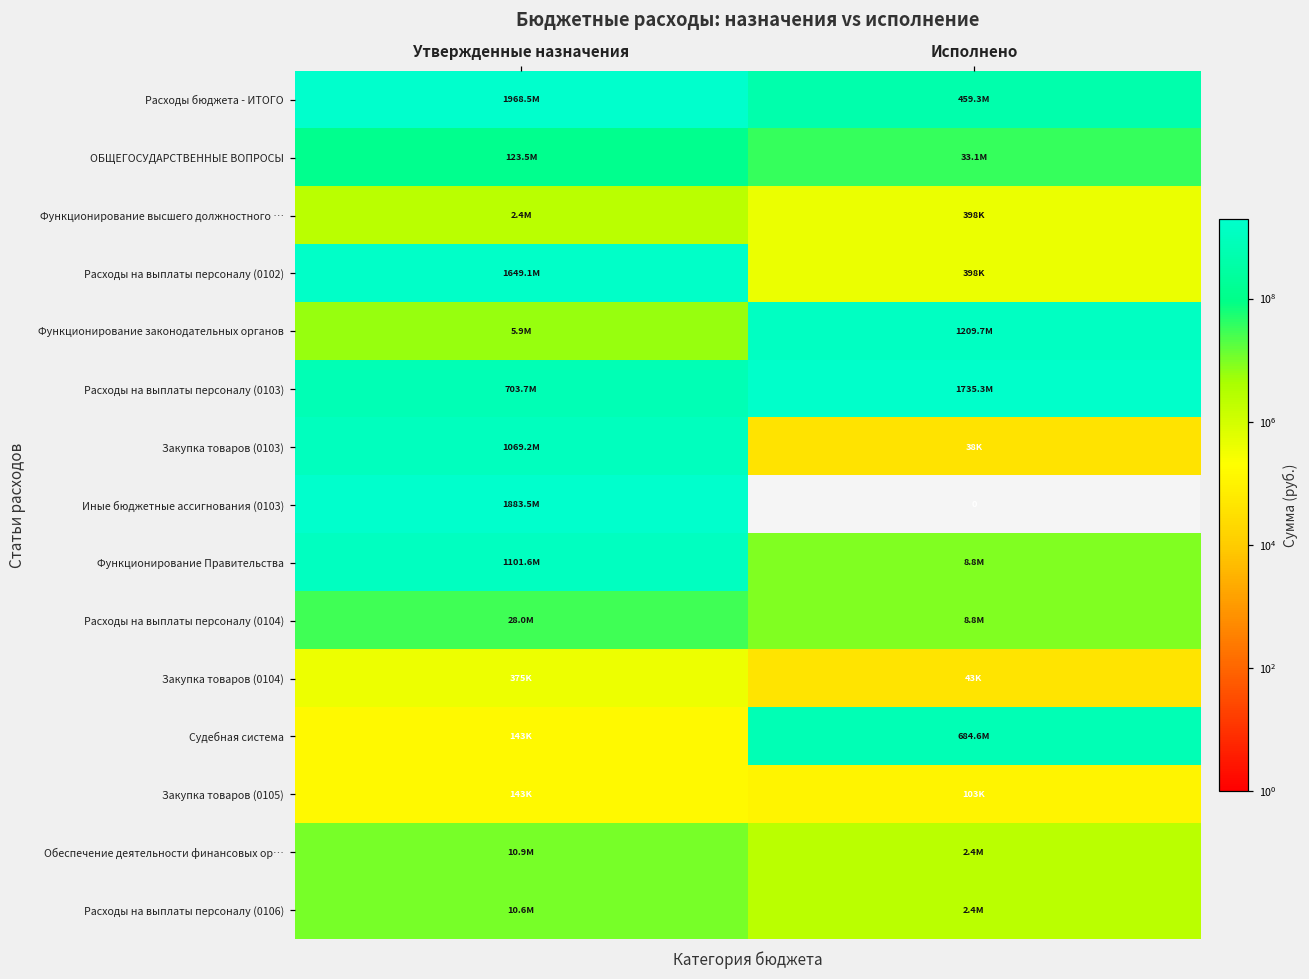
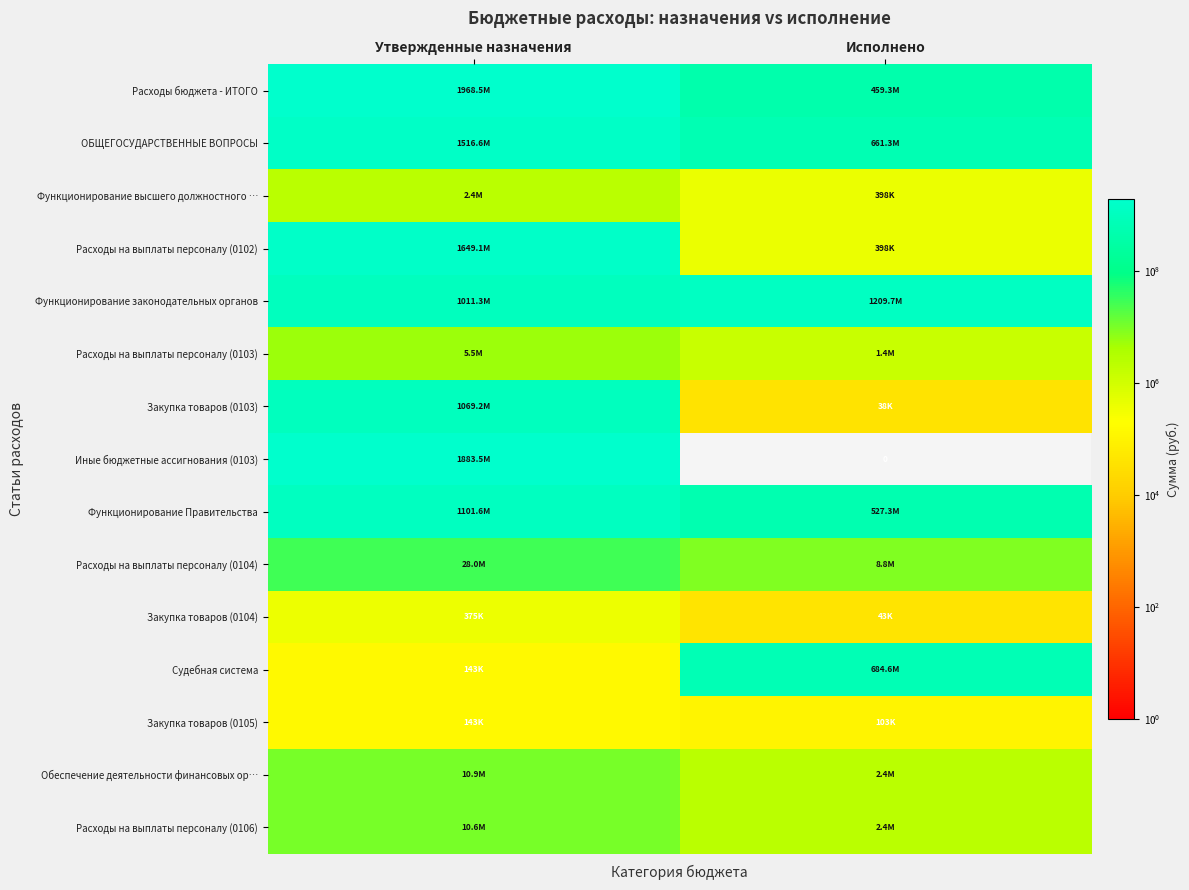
ОБЩЕГОСУДАРСТВЕННЫЕ ВОПРОСЫ, Утвержденные назначения: 123.5M -> 1516.6M
ОБЩЕГОСУДАРСТВЕННЫЕ ВОПРОСЫ, Исполнено: 33.1M -> 661.3M
Функционирование законодательных органов, Утвержденные назначения: 5.9M -> 1011.3M
Расходы на выплаты персоналу (0103), Утвержденные назначения: 703.7M -> 5.5M
Расходы на выплаты персоналу (0103), Исполнено: 1735.3M -> 1.4M
Функционирование Правительства, Исполнено: 8.8M -> 527.3M
